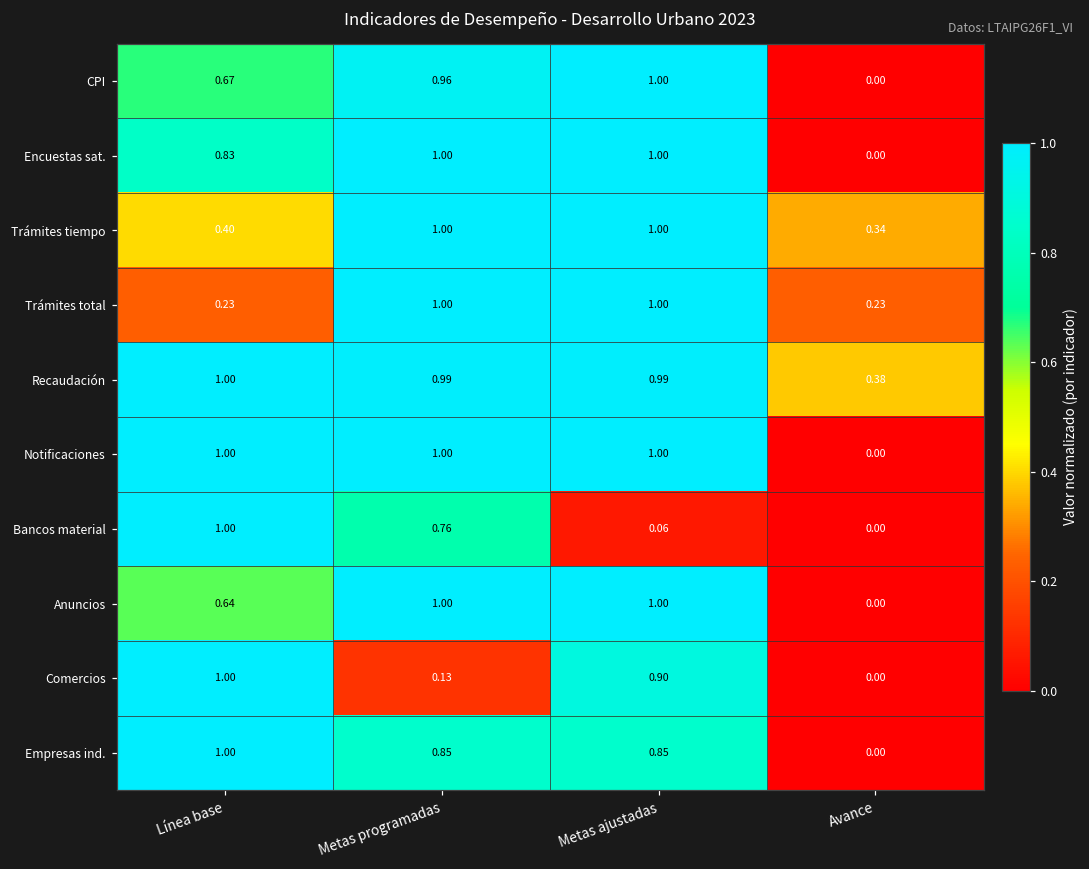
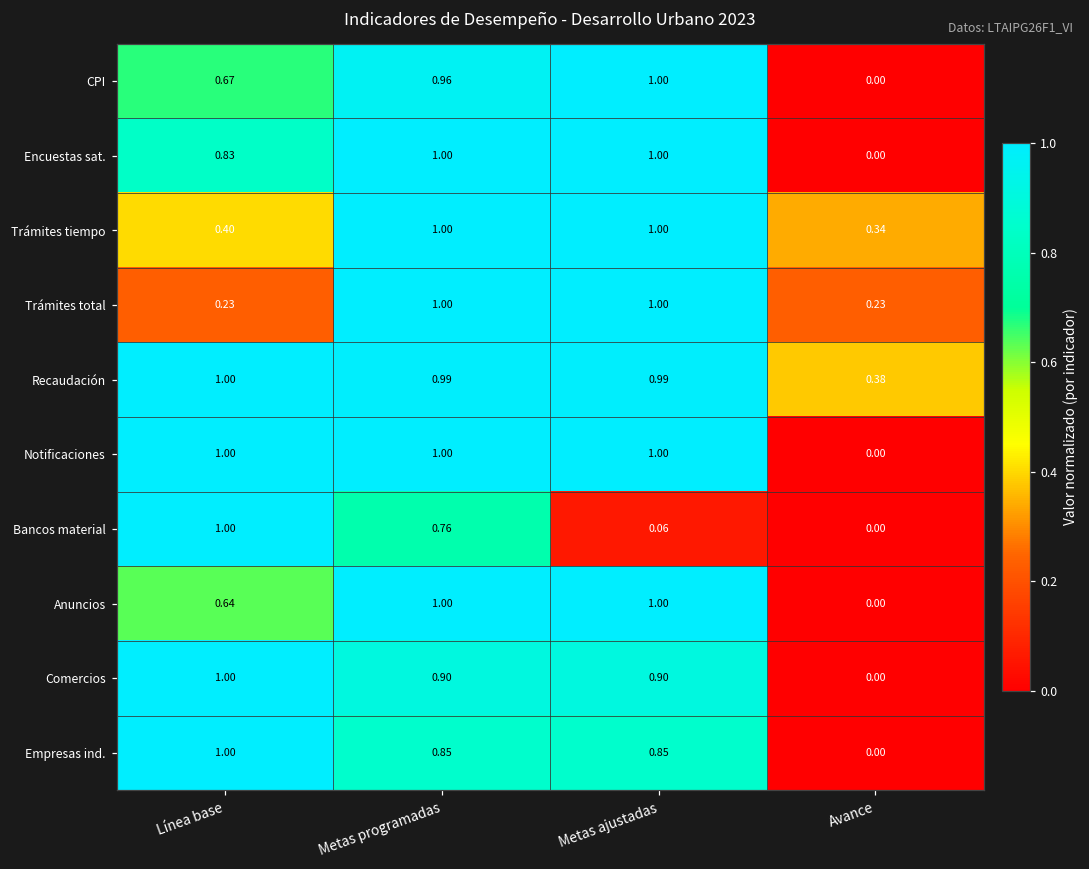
Comercios, Metas programadas: 0.13 -> 0.90
